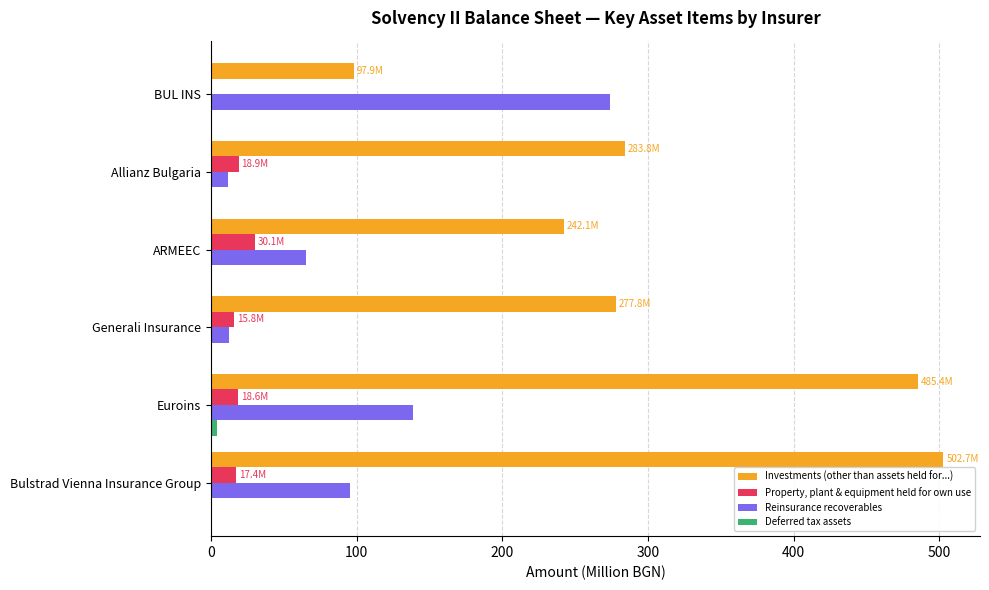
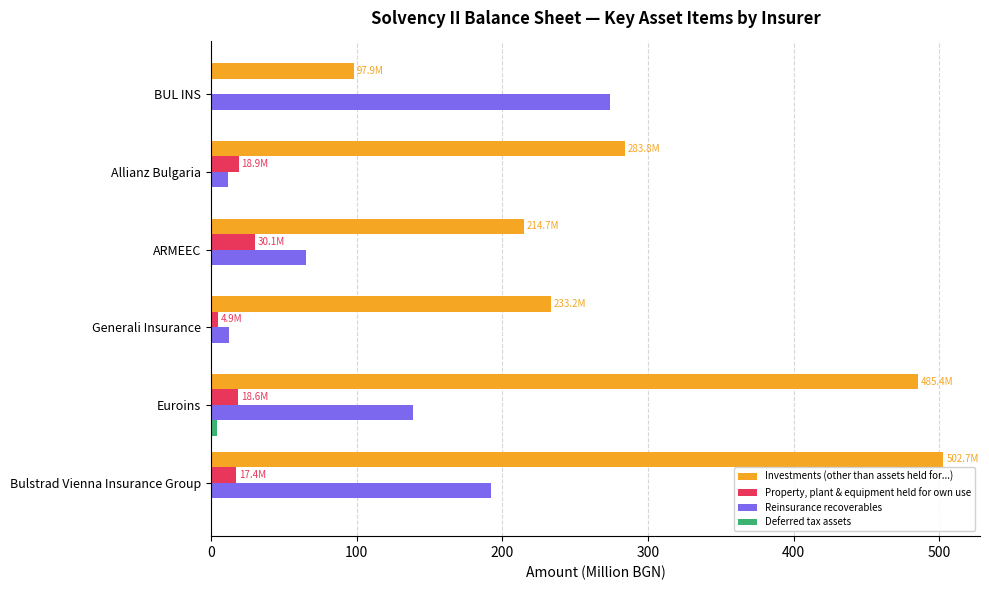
Investments (other than assets held for...), ARMEEC: 242.1M -> 214.7M
Investments (other than assets held for...), Generali Insurance: 277.8M -> 233.2M
Property, plant & equipment held for own use, Generali Insurance: 15.8M -> 4.9M
Reinsurance recoverables, Bulstrad Vienna Insurance Group: 95 -> 192
